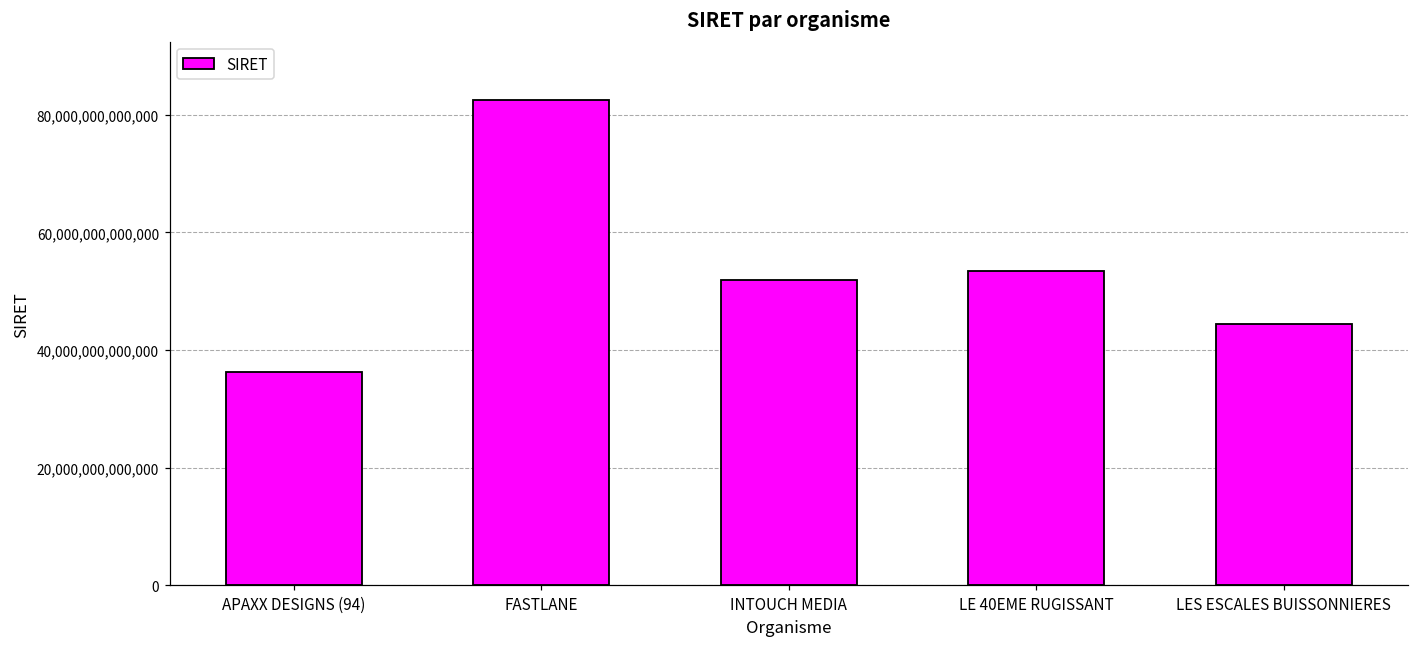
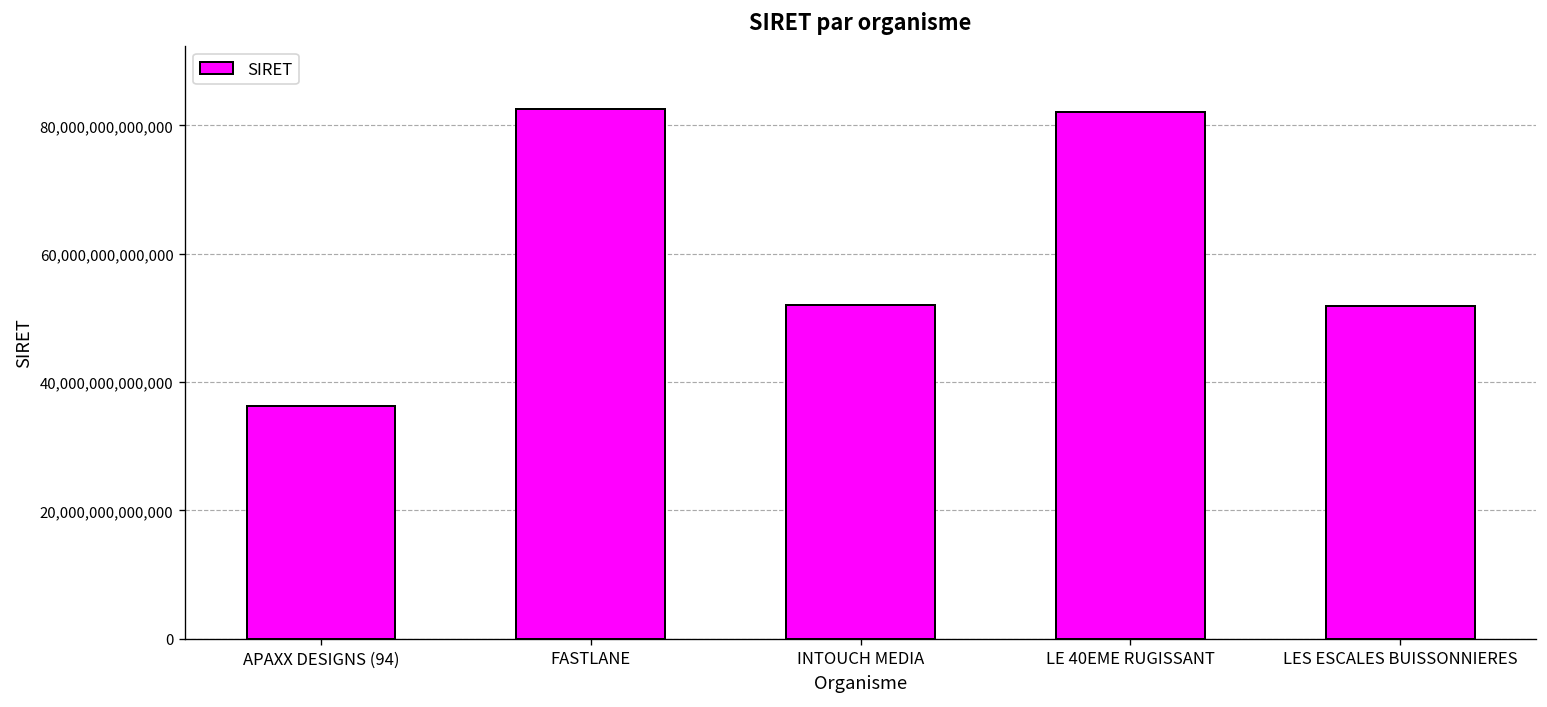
LE 40EME RUGISSANT: 53,000,000,000,000 -> 82,000,000,000,000
LES ESCALES BUISSONNIERES: 44,000,000,000,000 -> 52,000,000,000,000
